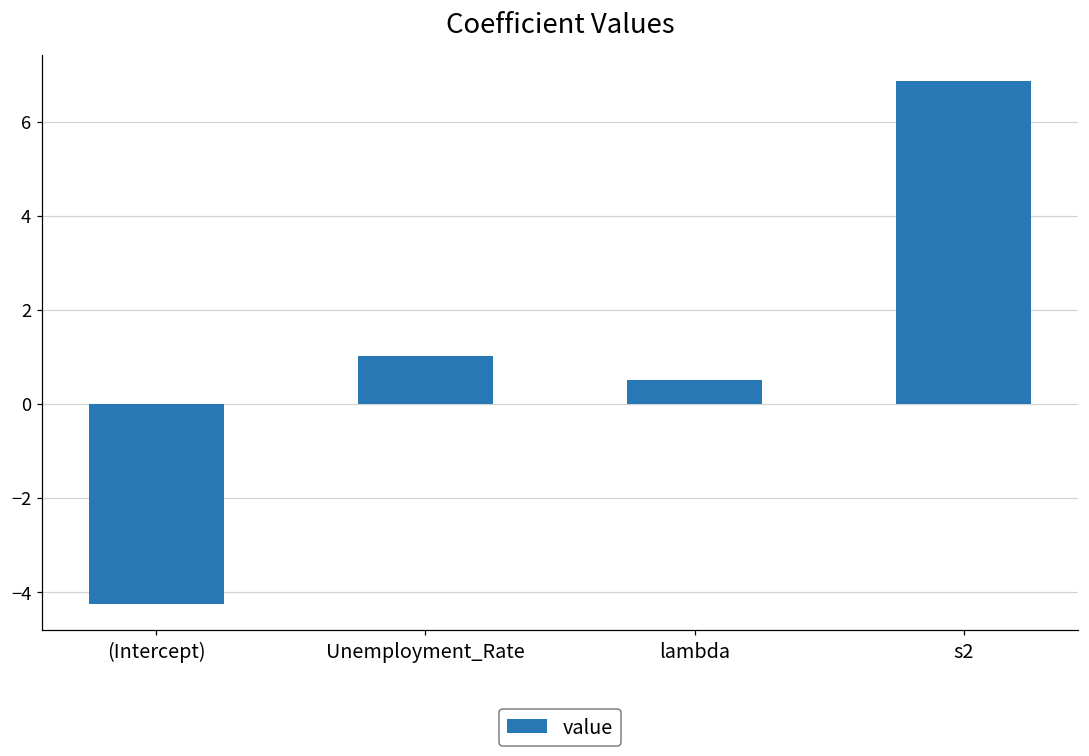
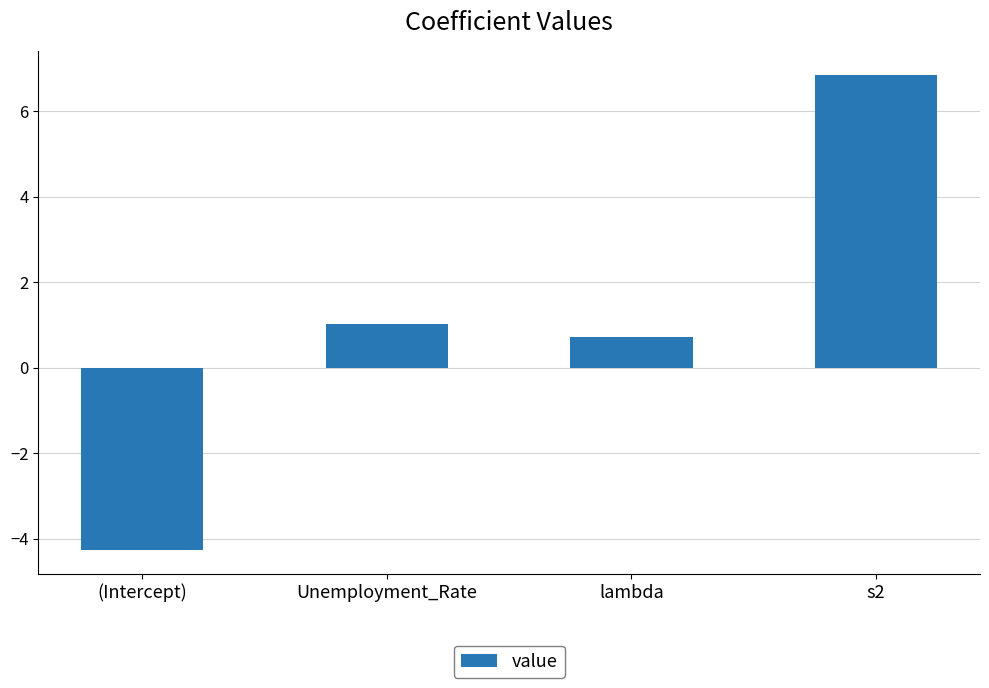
lambda: 0.5 -> 0.7
